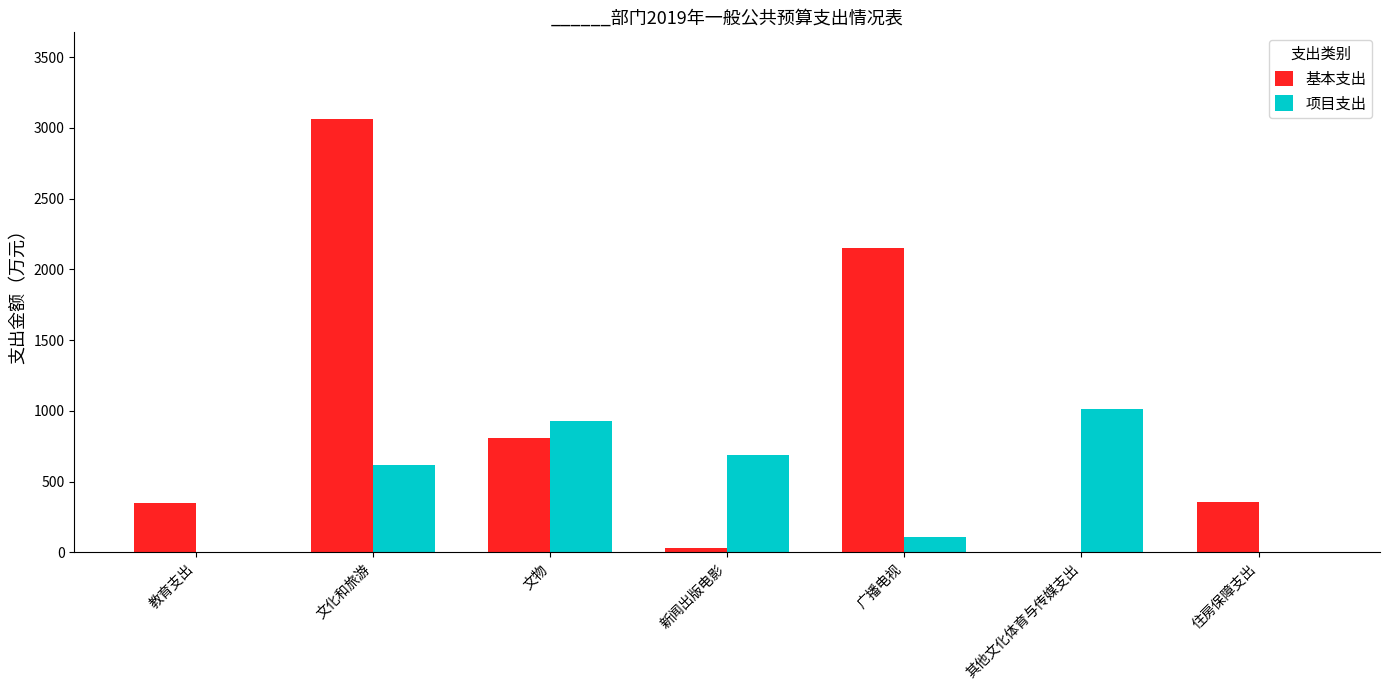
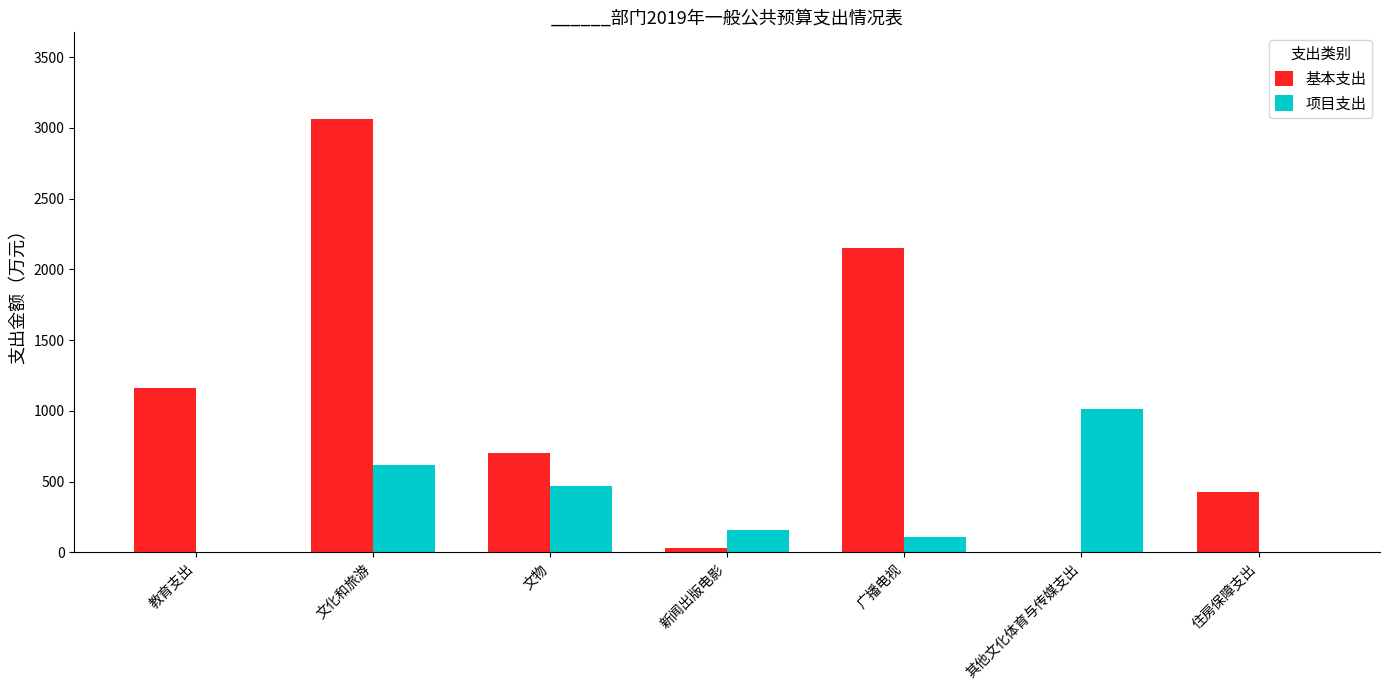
基本支出, 教育支出: 350 -> 1160
基本支出, 文物: 810 -> 700
项目支出, 文物: 930 -> 470
项目支出, 新闻出版电影: 690 -> 160
基本支出, 住房保障支出: 350 -> 420
